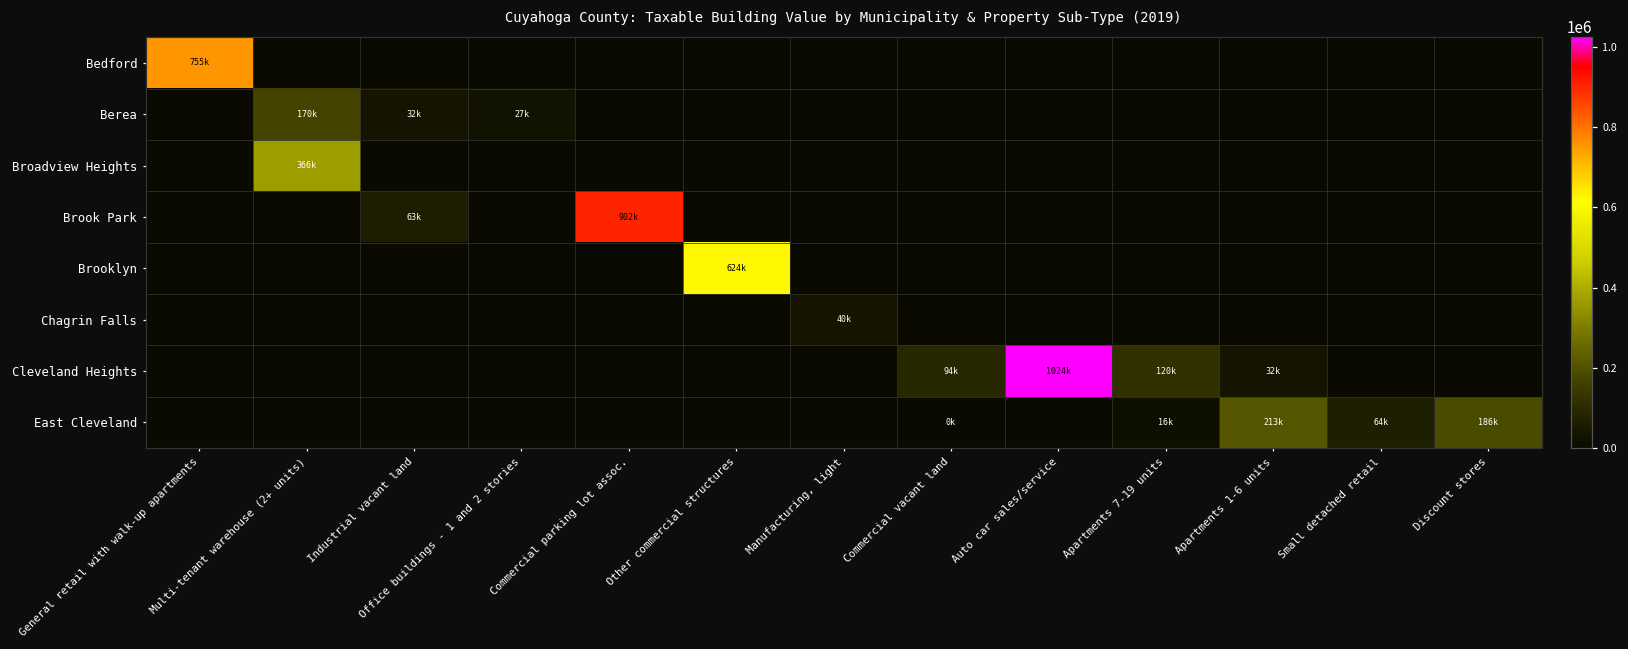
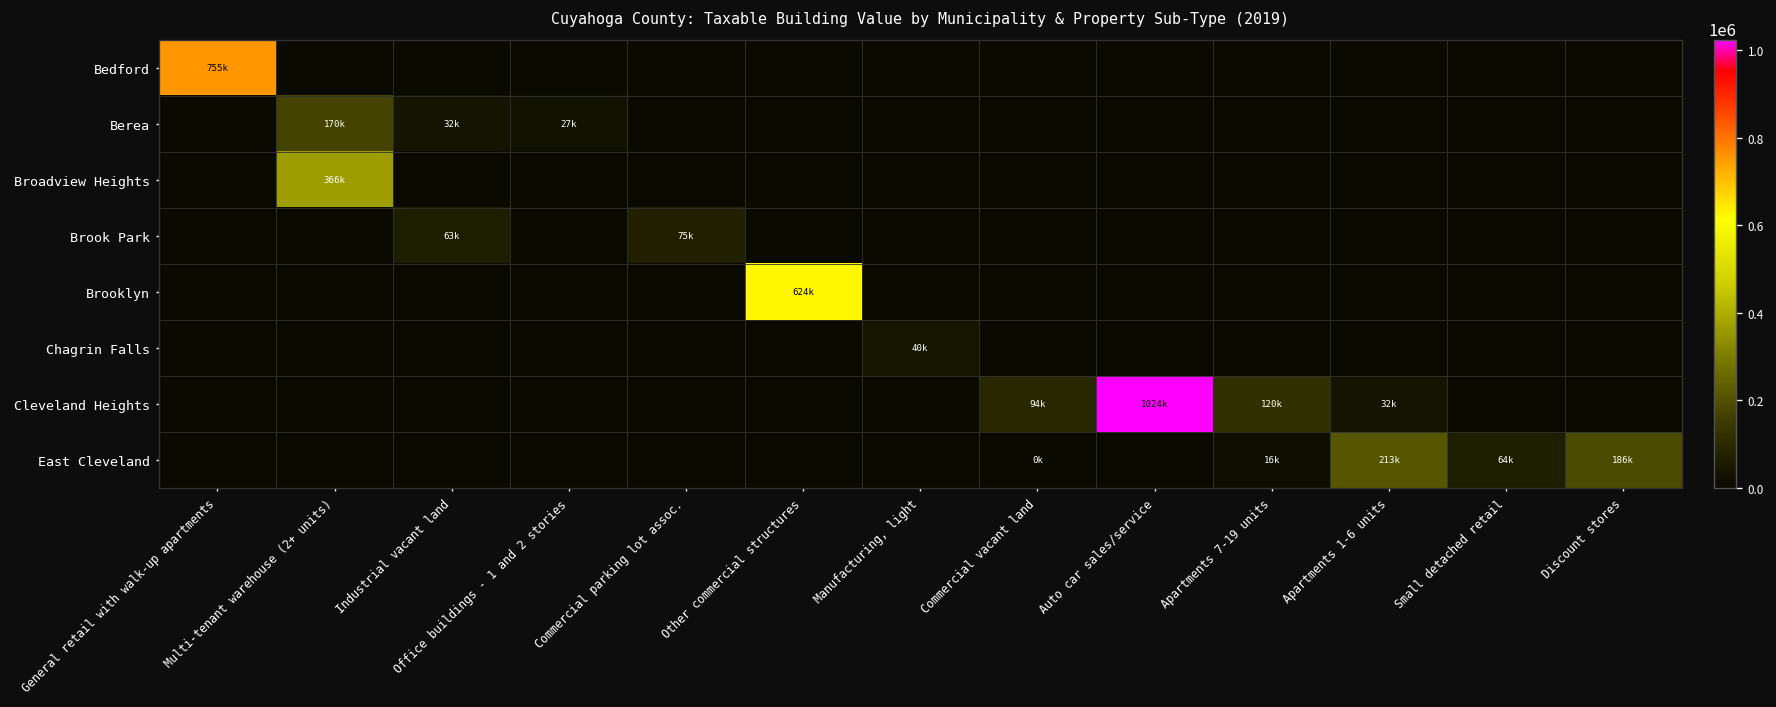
Brook Park, Commercial parking lot assoc.: 902k -> 75k
